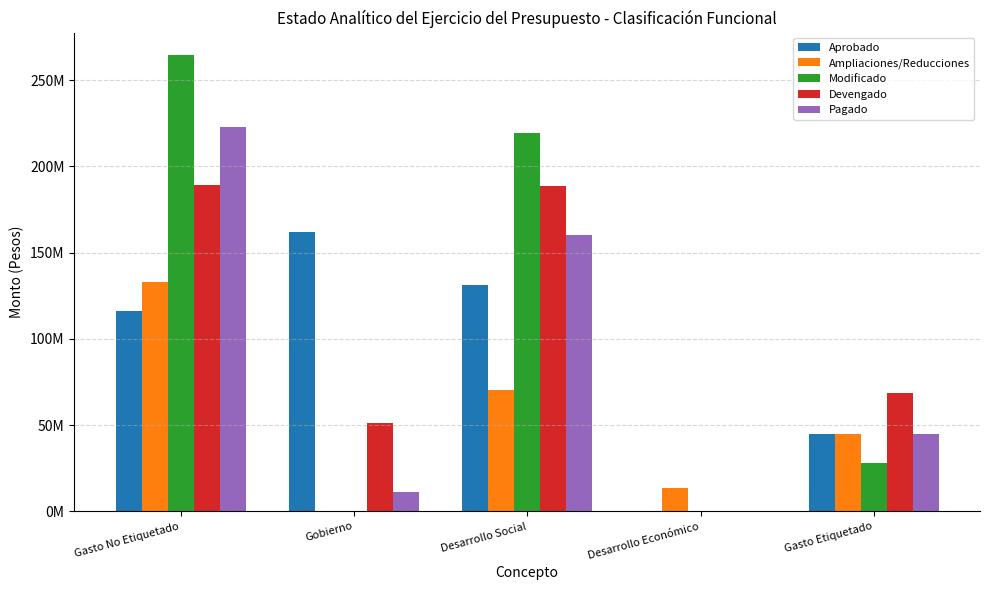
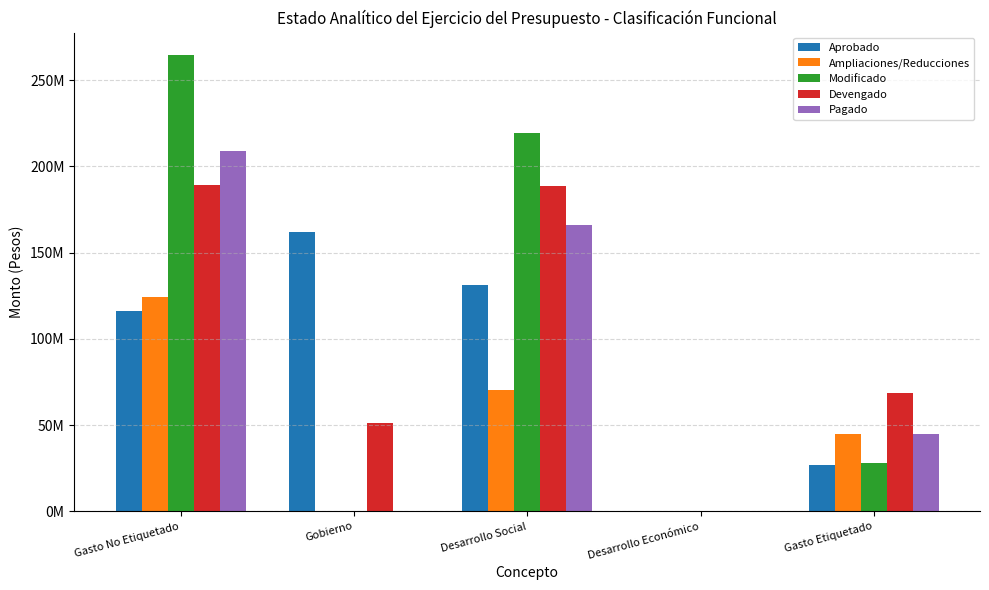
Ampliaciones/Reducciones, Gasto No Etiquetado: 133000000 -> 125000000
Pagado, Gasto No Etiquetado: 223000000 -> 209000000
Pagado, Gobierno: 11000000 -> 0
Pagado, Desarrollo Social: 160000000 -> 166000000
Ampliaciones/Reducciones, Desarrollo Económico: 13000000 -> 0
Aprobado, Gasto Etiquetado: 45000000 -> 27000000
